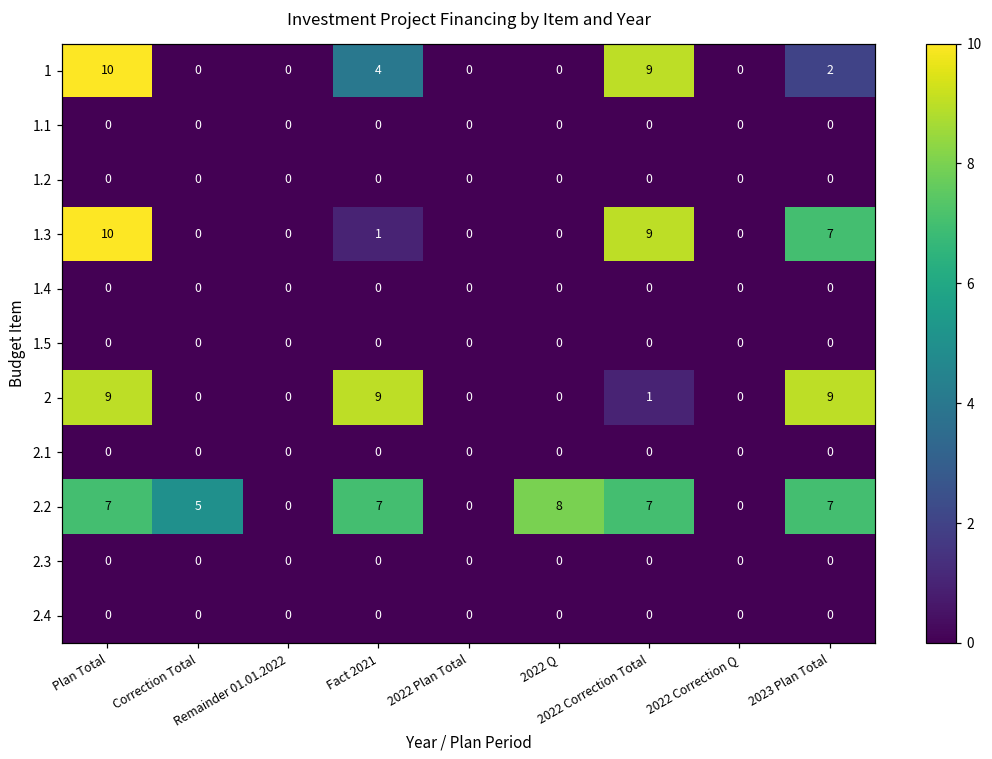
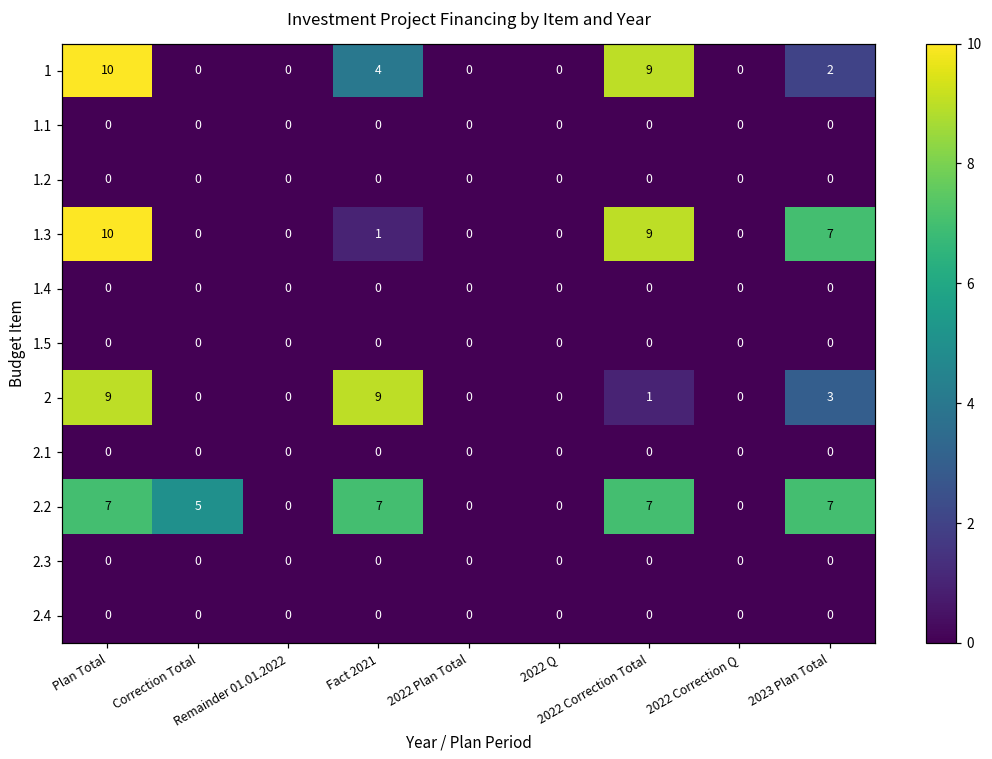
2, 2023 Plan Total: 9 -> 3
2.2, 2022 Q: 8 -> 0
